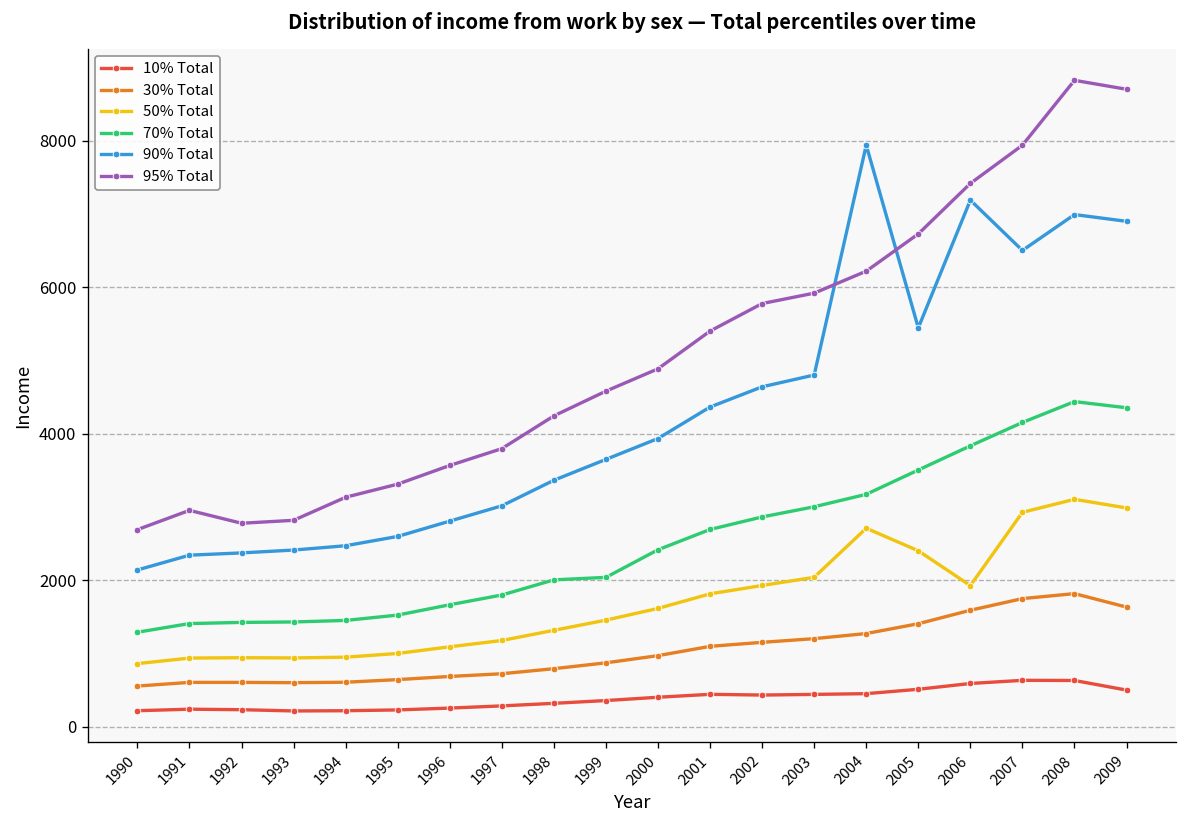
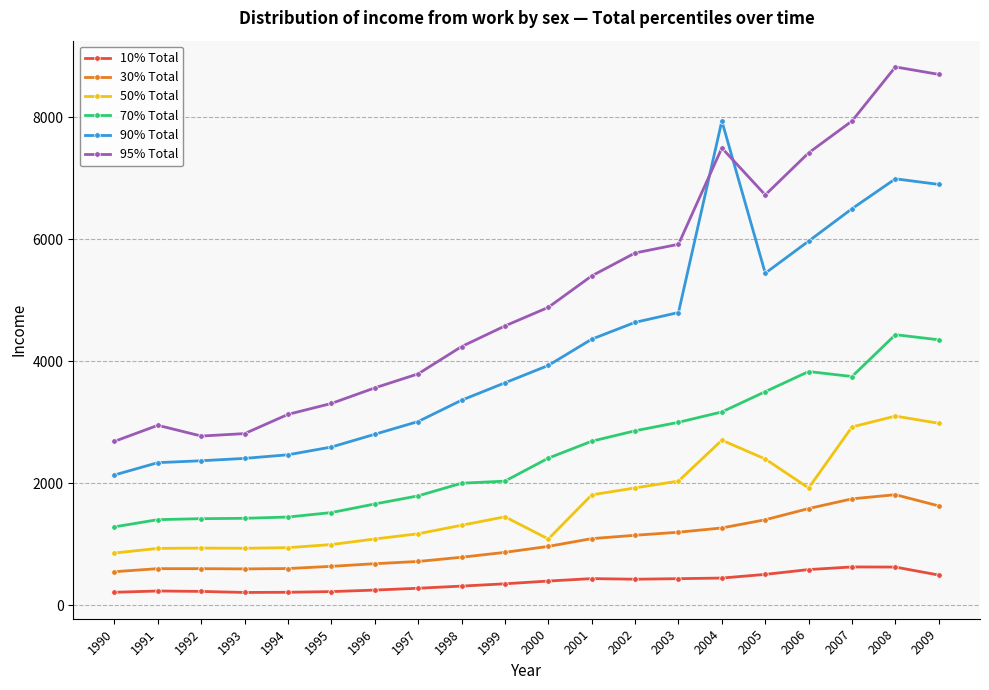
50% Total, 2000: 1600 -> 1100
95% Total, 2004: 6200 -> 7500
90% Total, 2006: 7200 -> 6000
70% Total, 2007: 4200 -> 3800
